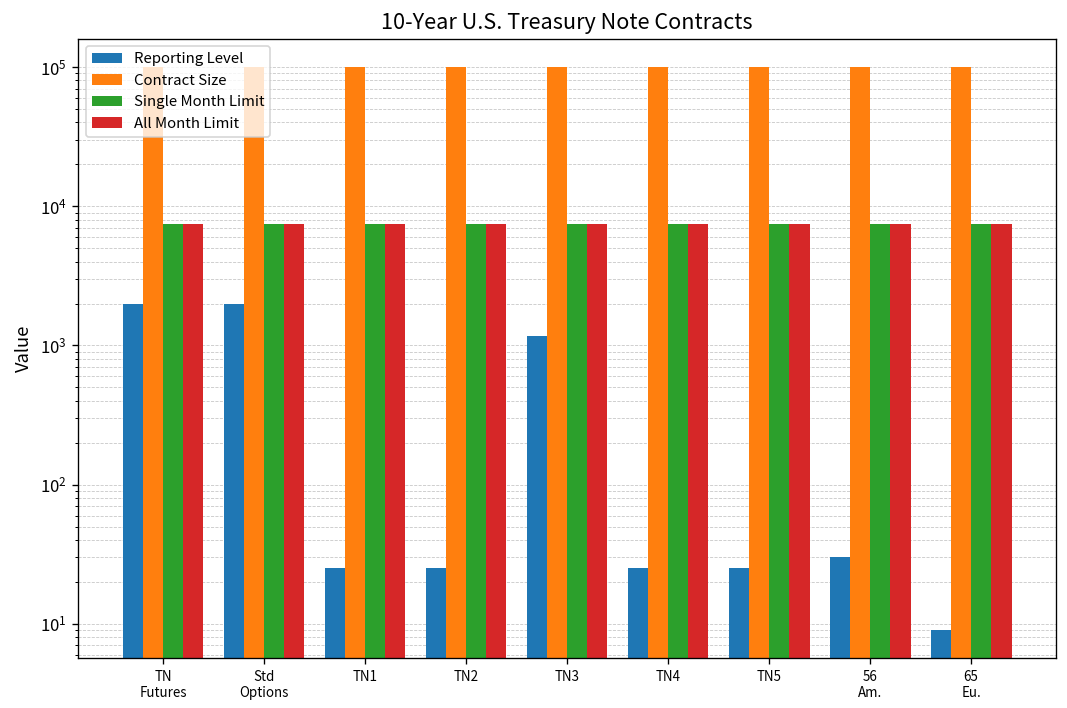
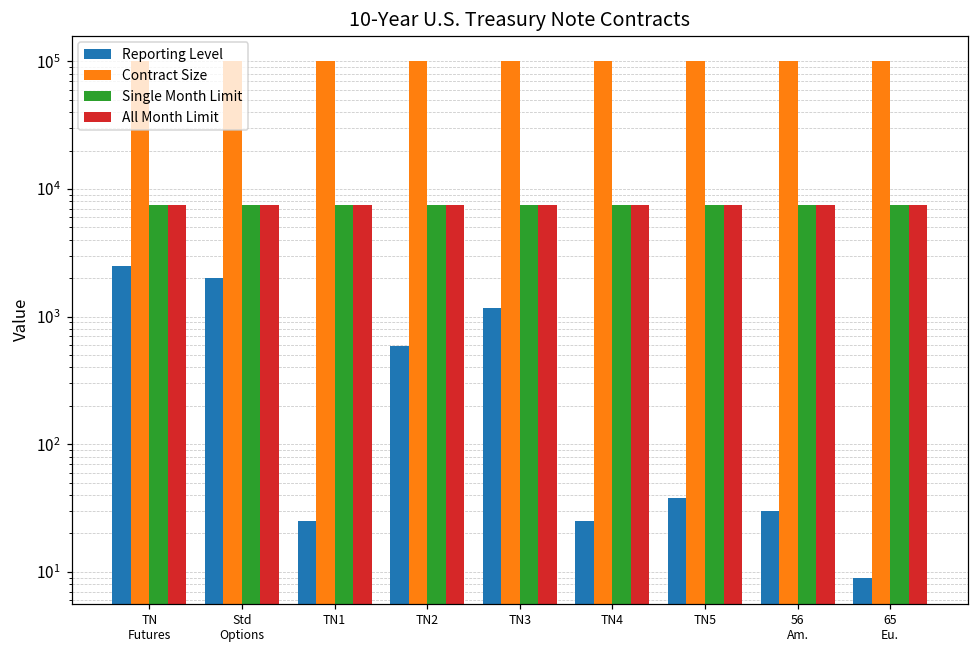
Reporting Level, TN Futures: 2000 -> 2500
Reporting Level, TN2: 25 -> 600
Reporting Level, TN5: 25 -> 38
